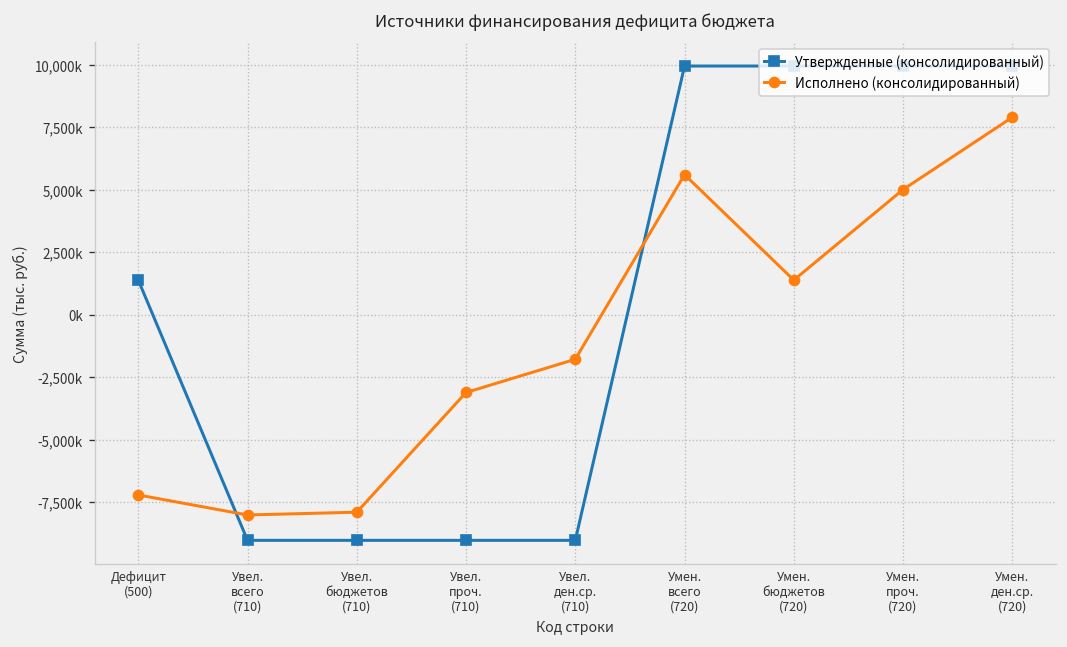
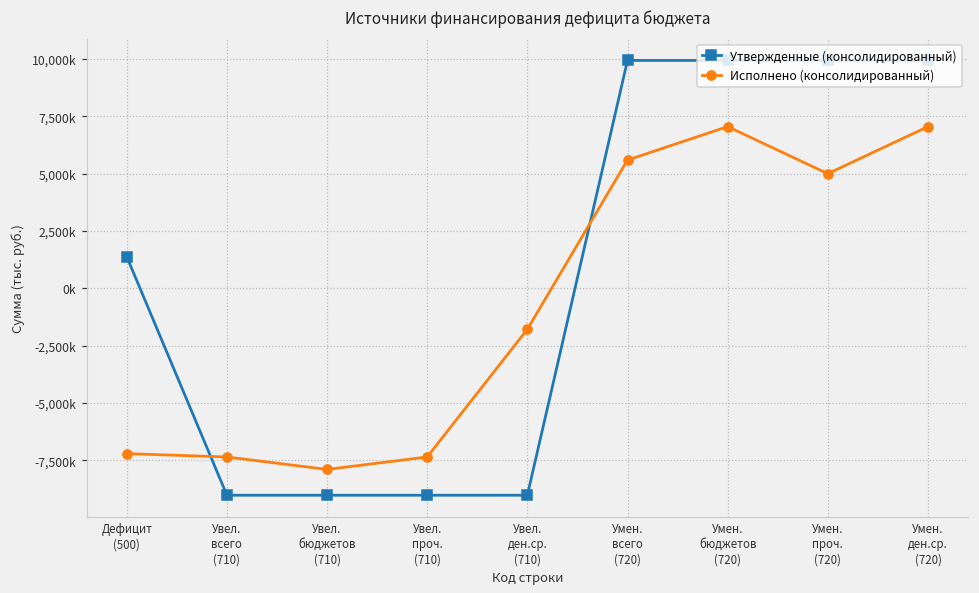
Исполнено (консолидированный), Увел. всего (710): -8,000,000 -> -7,400,000
Исполнено (консолидированный), Увел. проч. (710): -3,100,000 -> -7,400,000
Исполнено (консолидированный), Умен. бюджетов (720): 1,400,000 -> 7,100,000
Исполнено (консолидированный), Умен. ден.ср. (720): 7,900,000 -> 7,100,000
